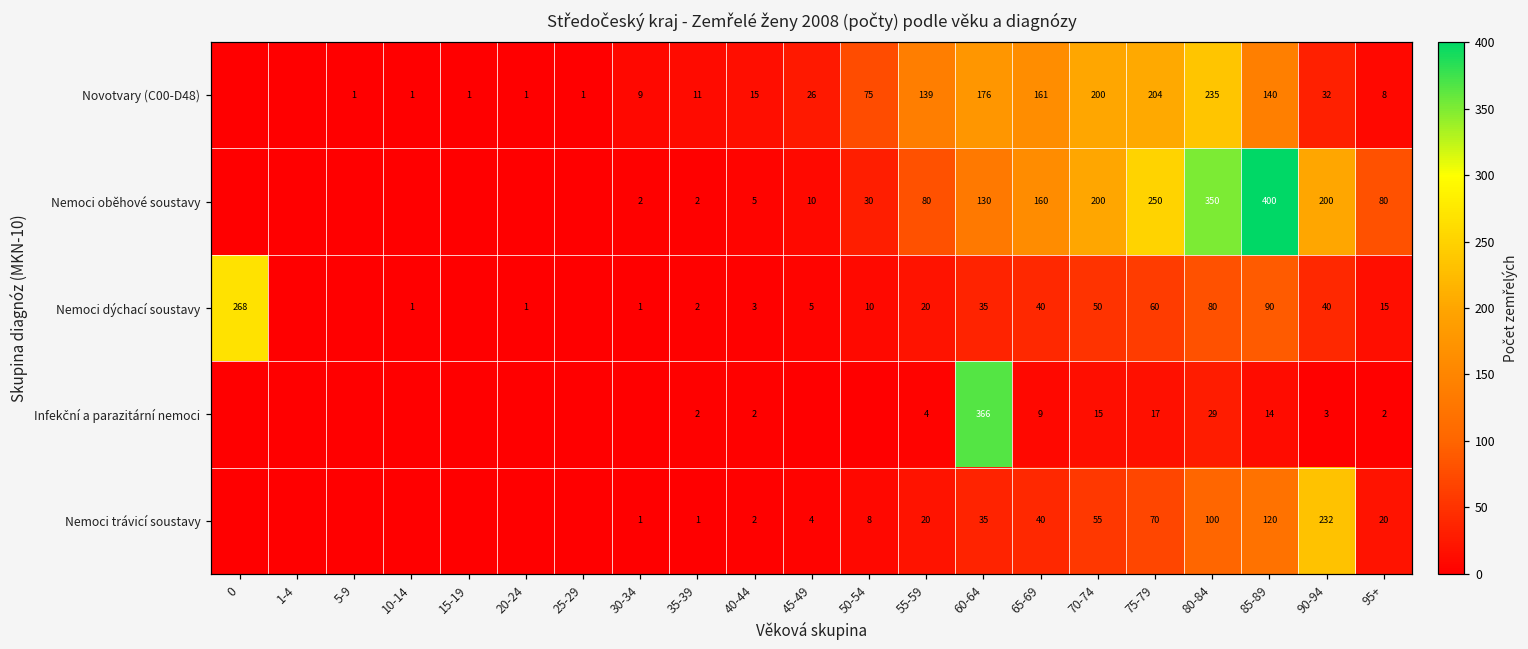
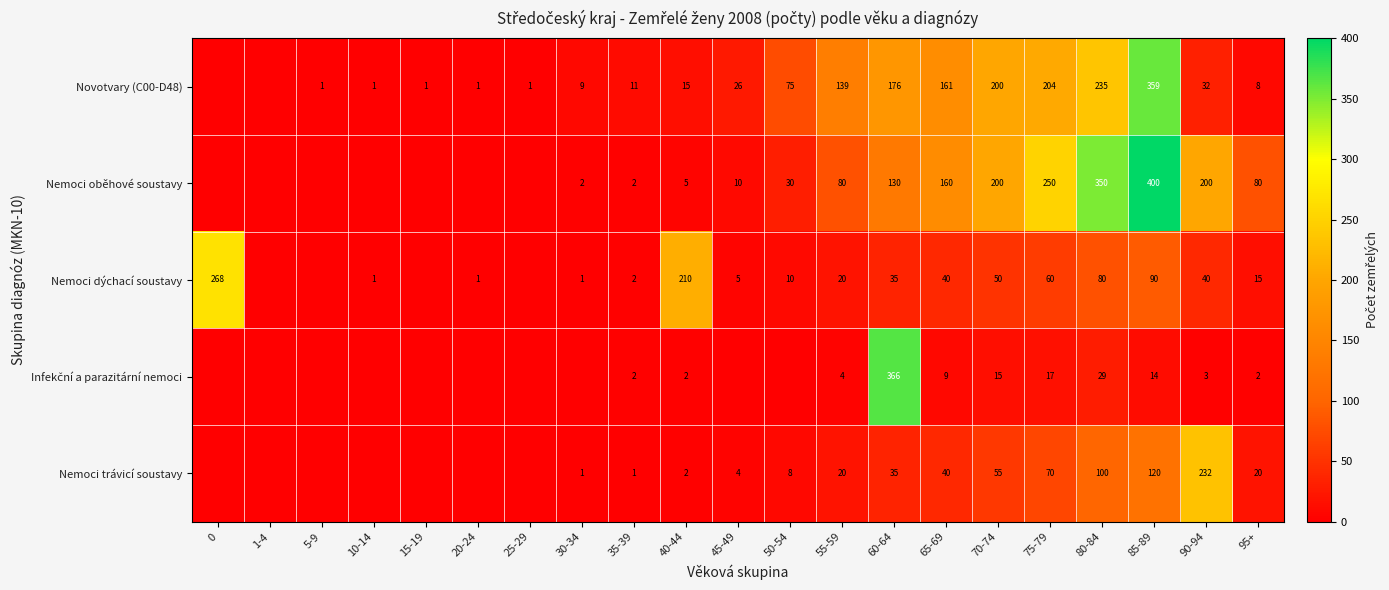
Novotvary (C00-D48), 85-89: 140 -> 359
Nemoci dýchací soustavy, 40-44: 3 -> 210
